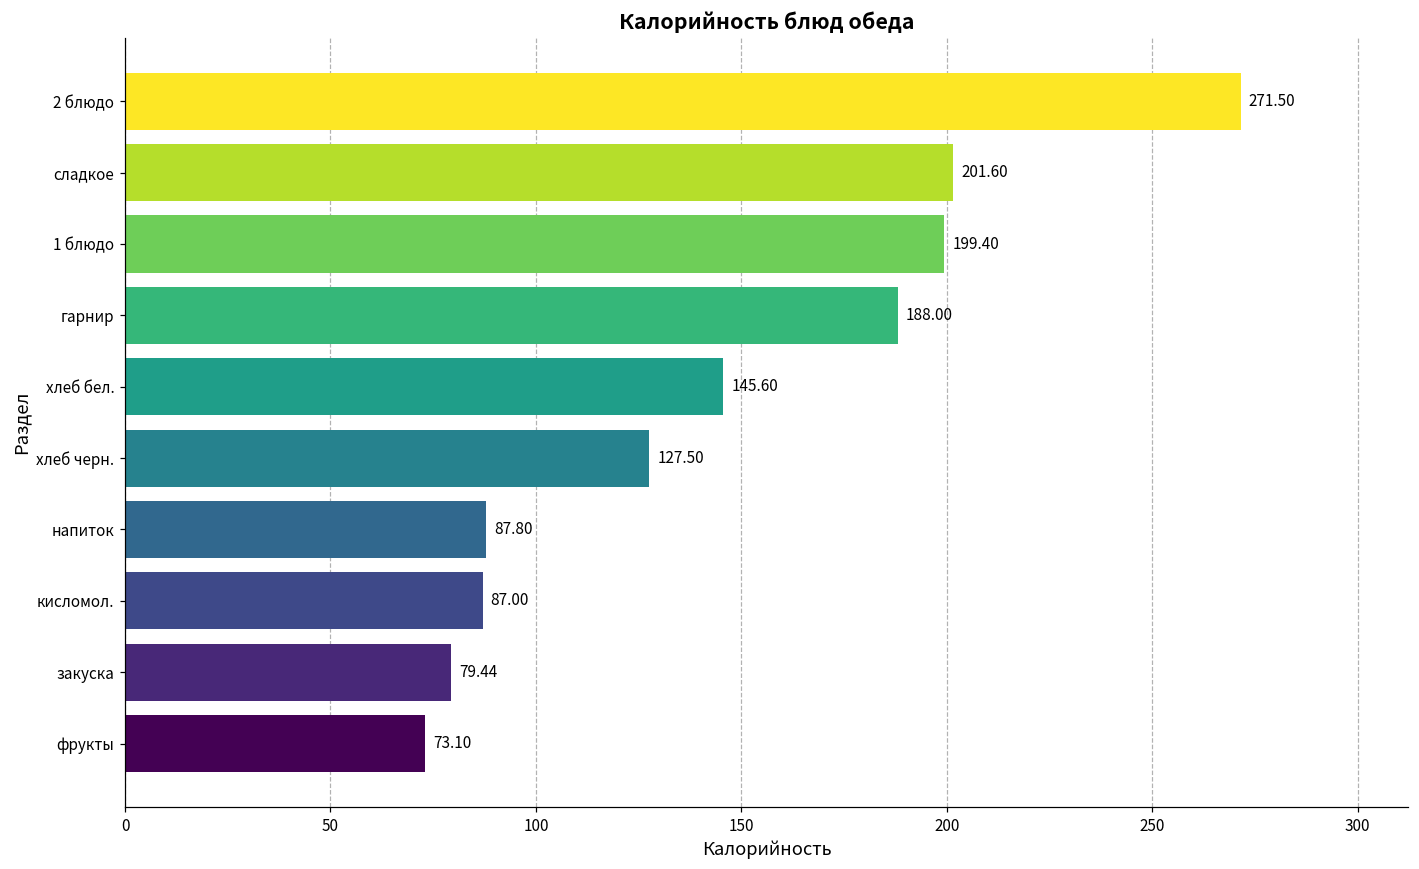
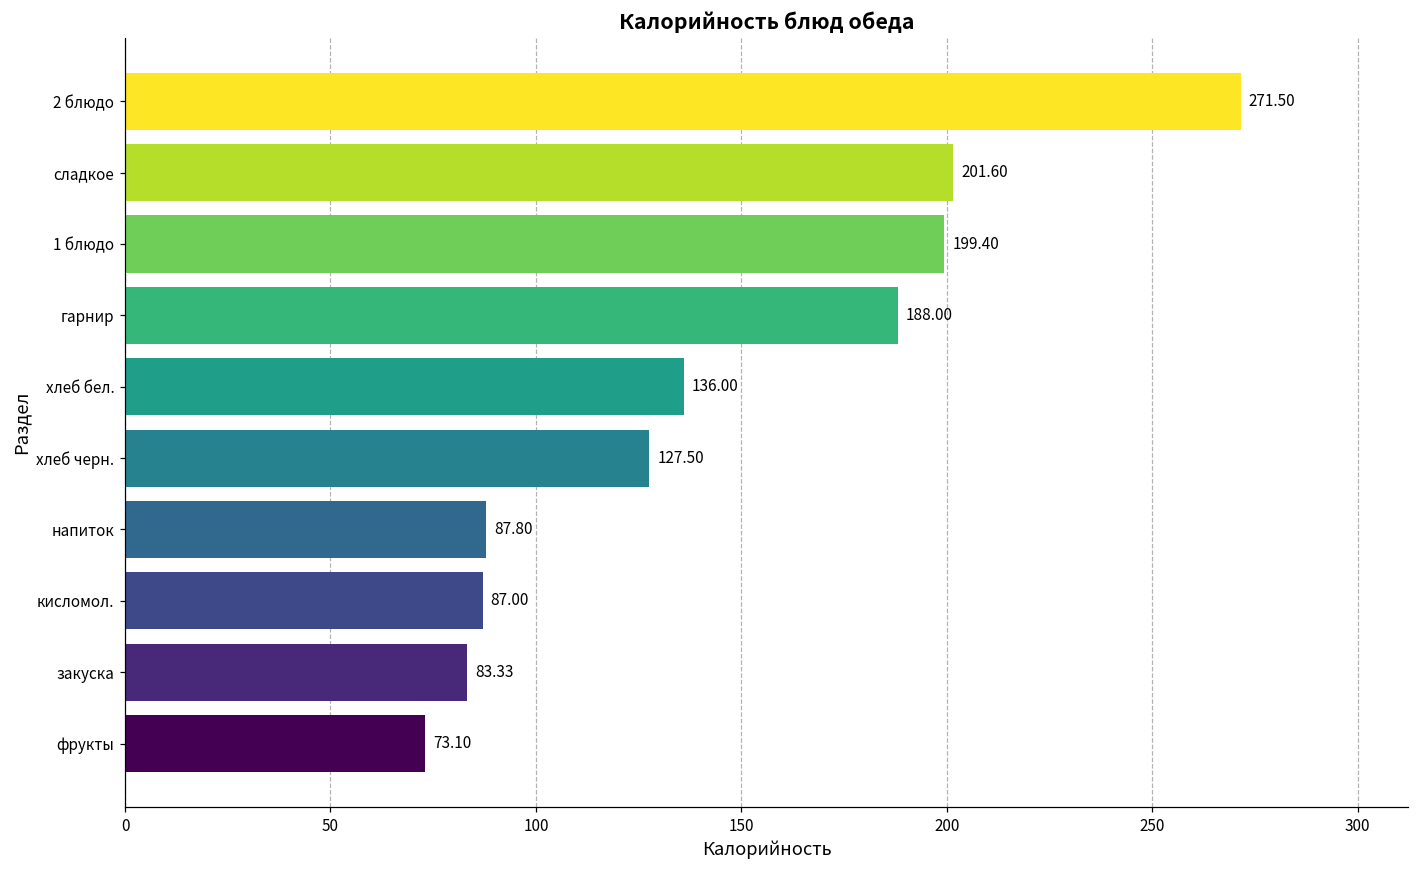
хлеб бел.: 145.60 -> 136.00
закуска: 79.44 -> 83.33
